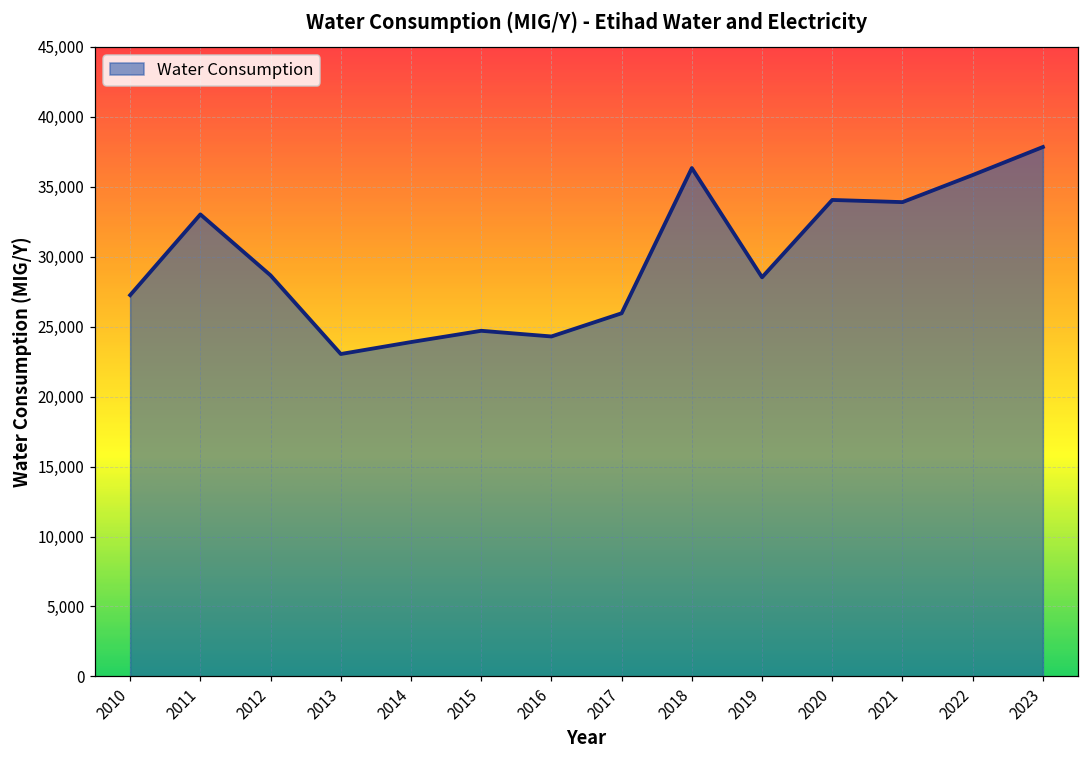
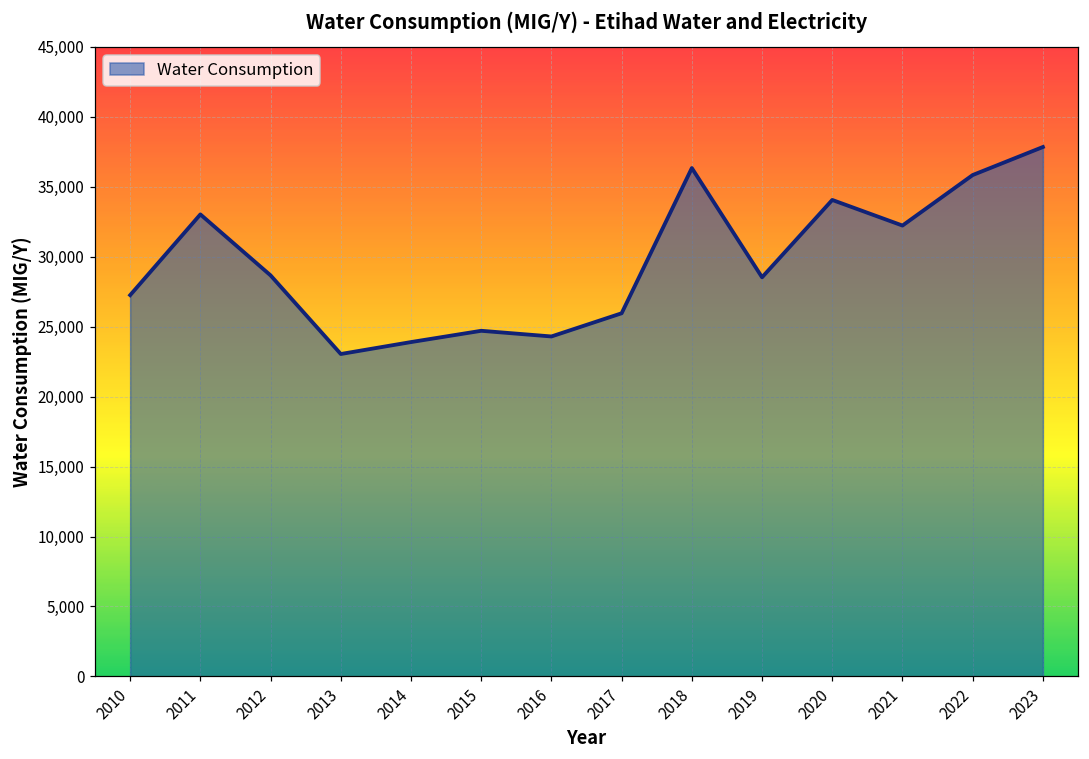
2021: 33,900 -> 32,200
